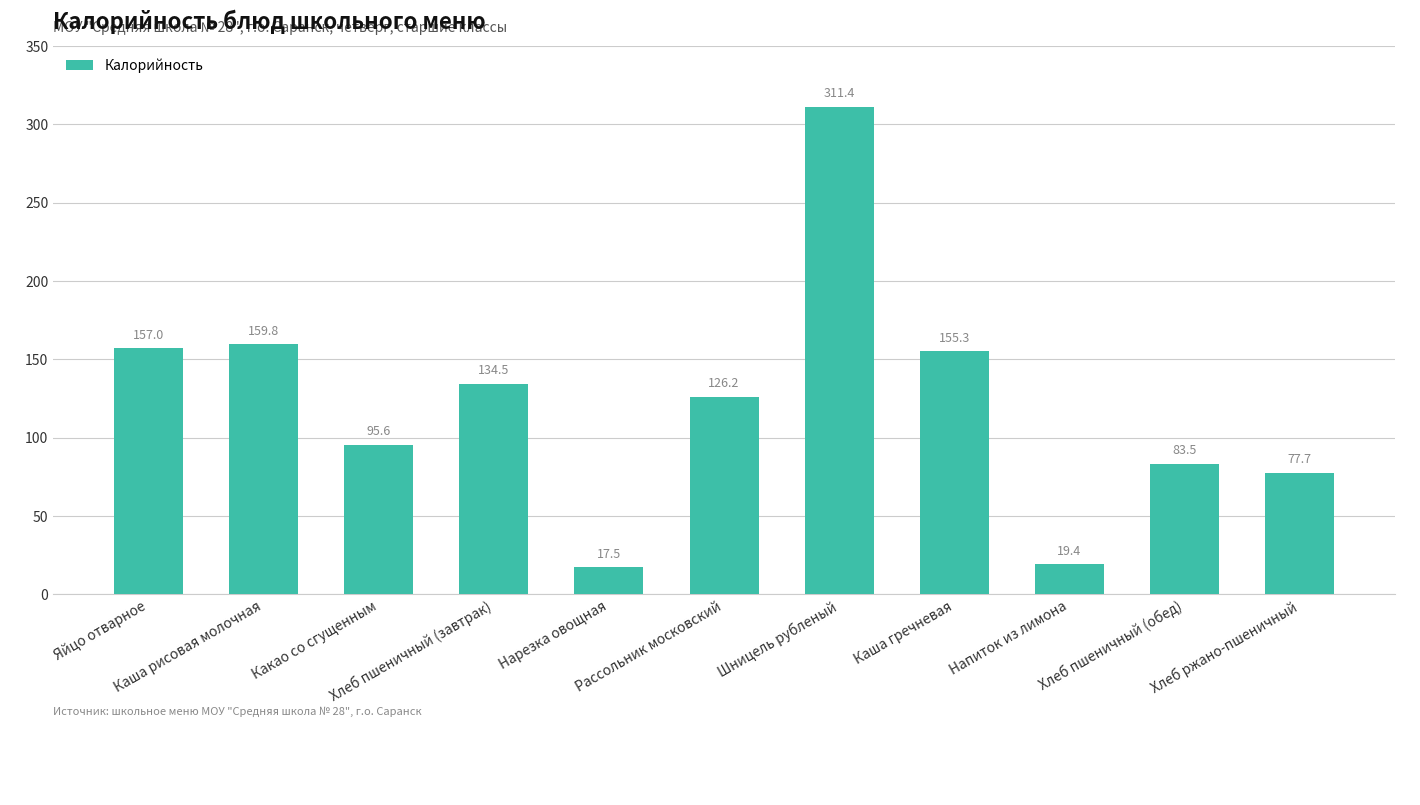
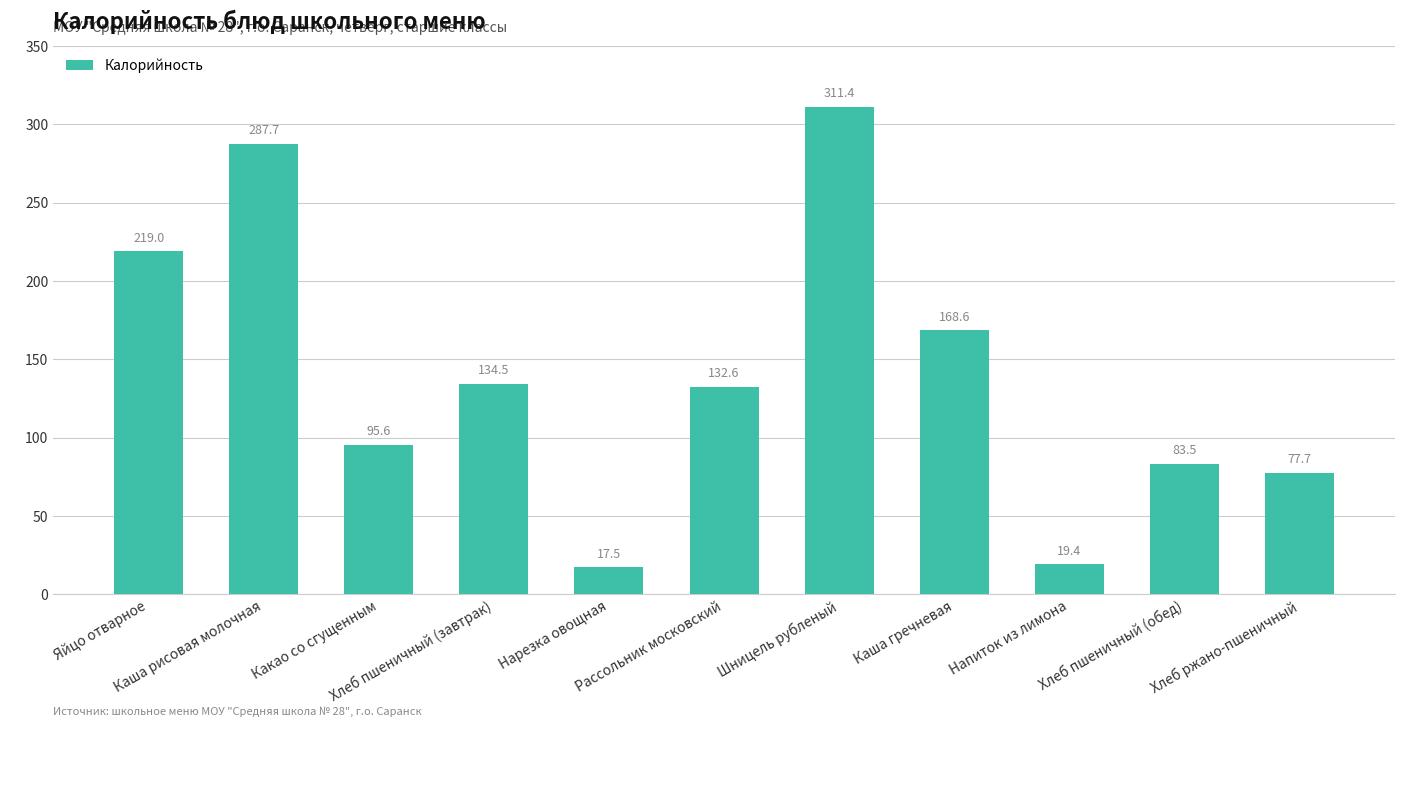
Яйцо отварное: 157.0 -> 219.0
Каша рисовая молочная: 159.8 -> 287.7
Рассольник московский: 126.2 -> 132.6
Каша гречневая: 155.3 -> 168.6
